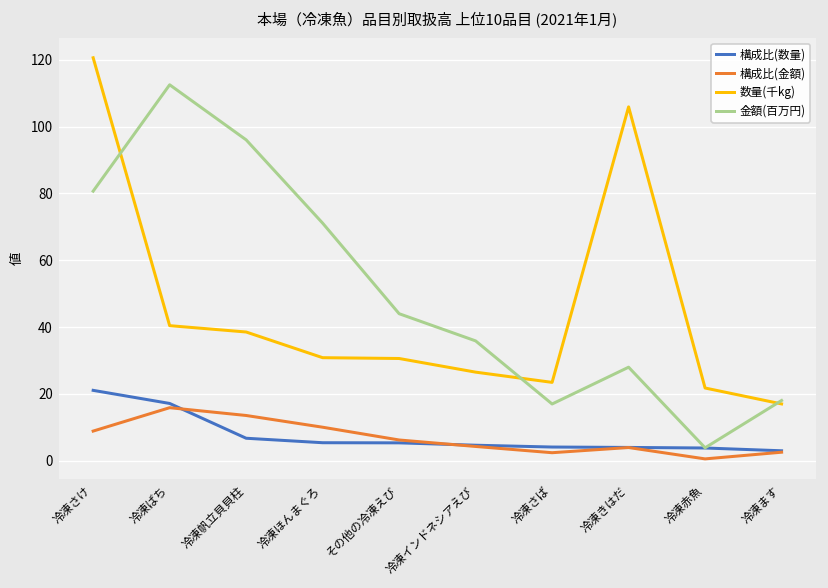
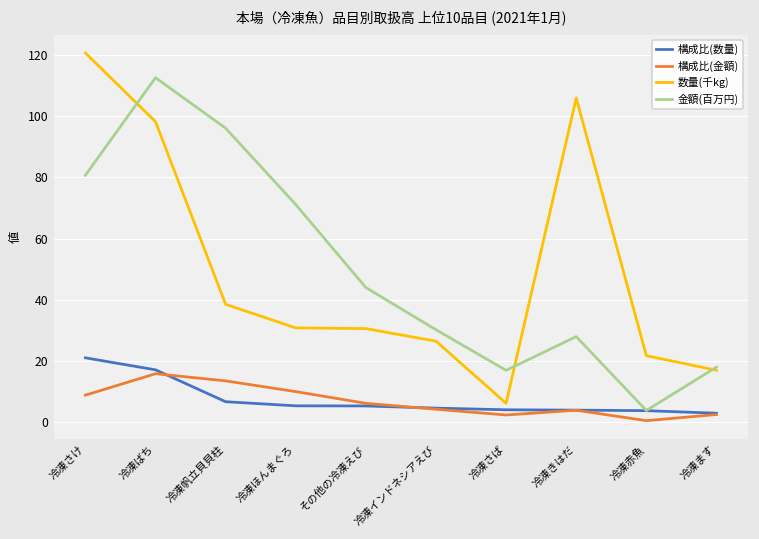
数量(千kg), 冷凍ばち: 40 -> 98
金額(百万円), 冷凍インドネシアえび: 36 -> 30
数量(千kg), 冷凍さば: 23 -> 6
